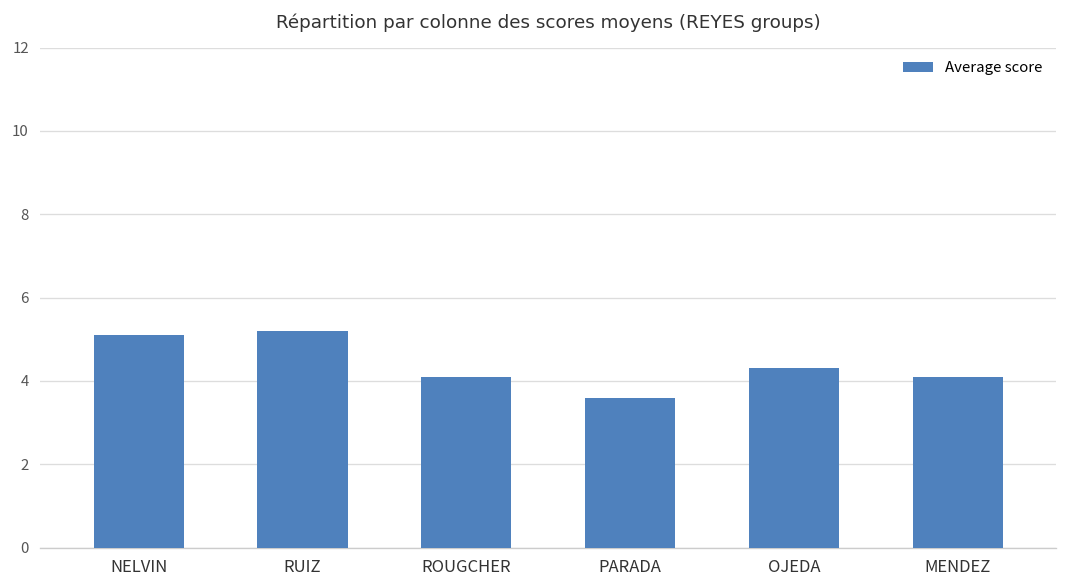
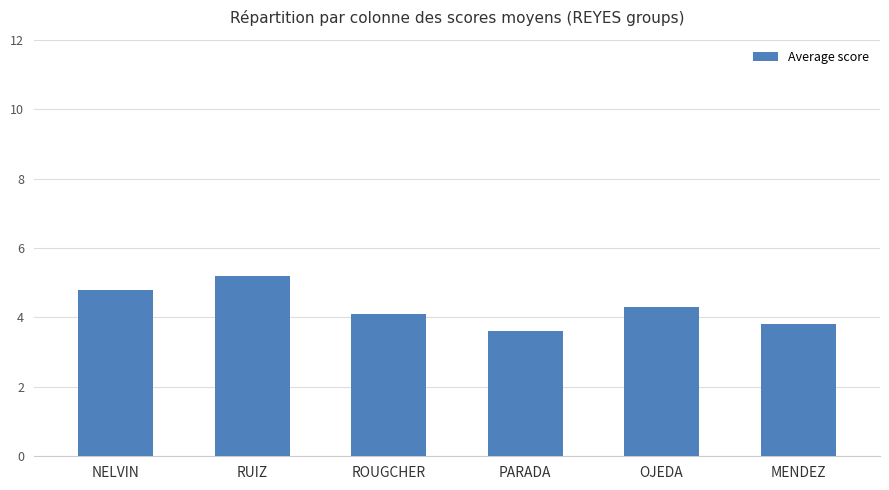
NELVIN: 5.1 -> 4.8
MENDEZ: 4.1 -> 3.8
